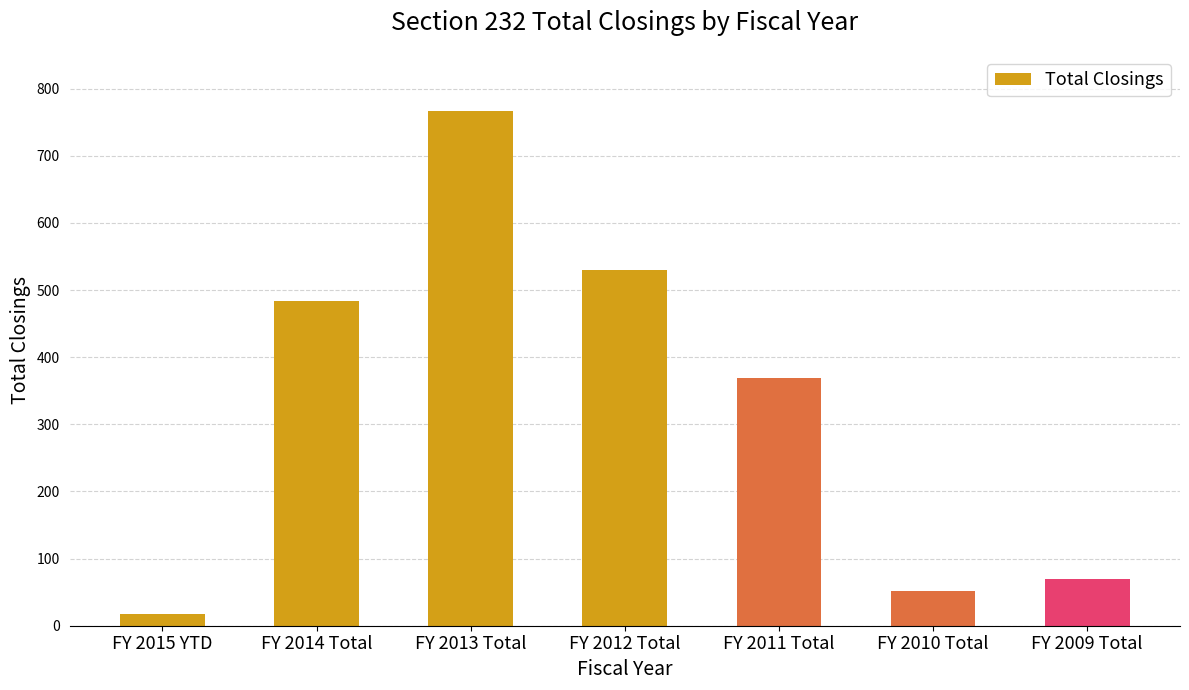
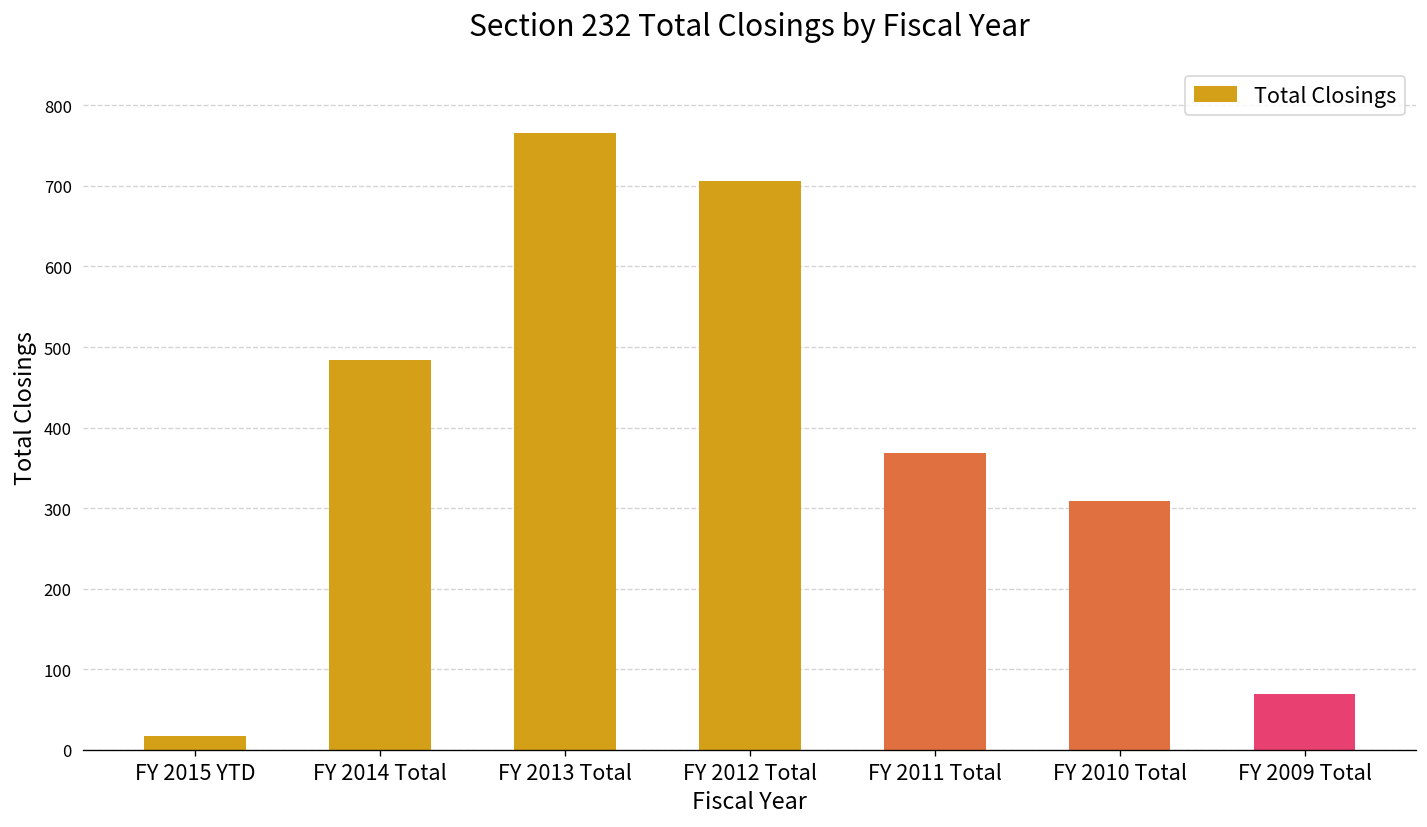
FY 2012 Total: 530 -> 710
FY 2010 Total: 50 -> 310
